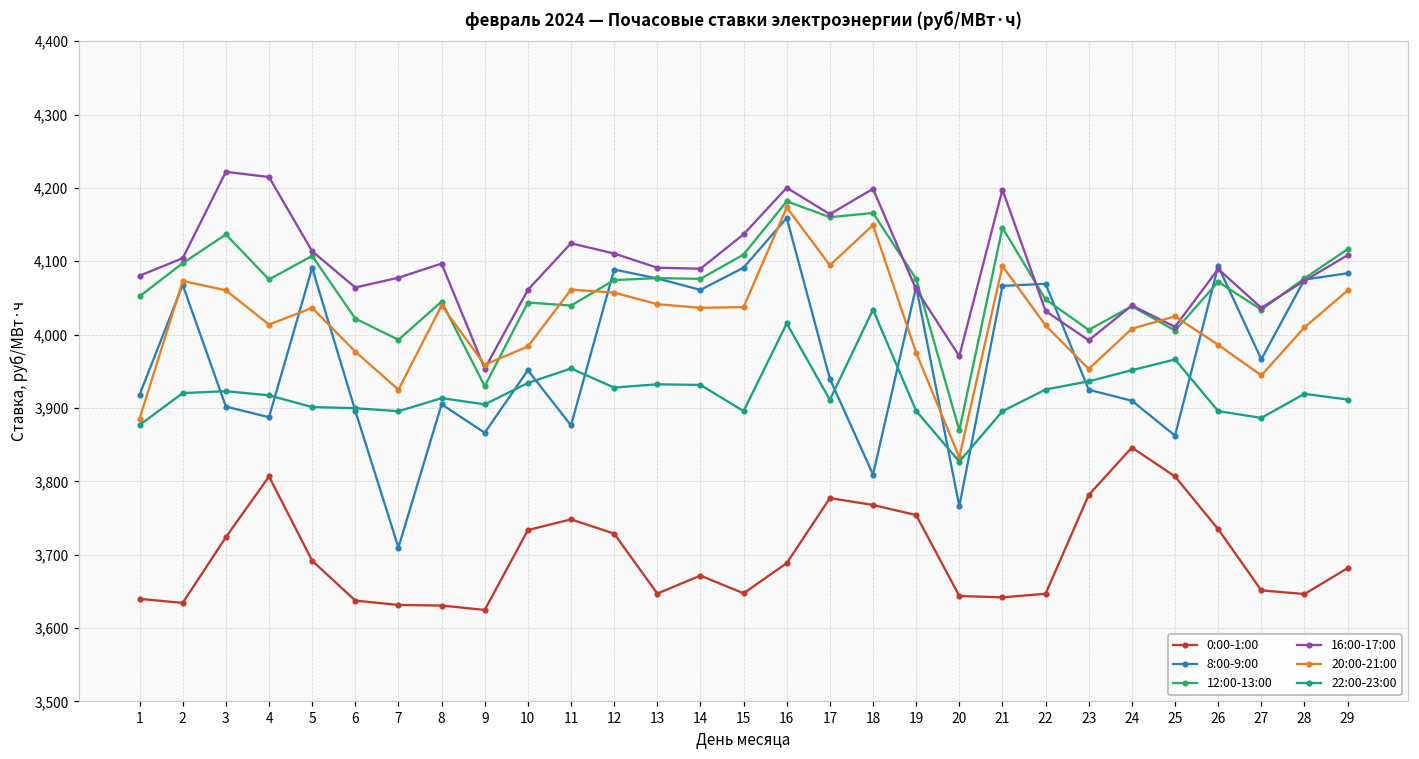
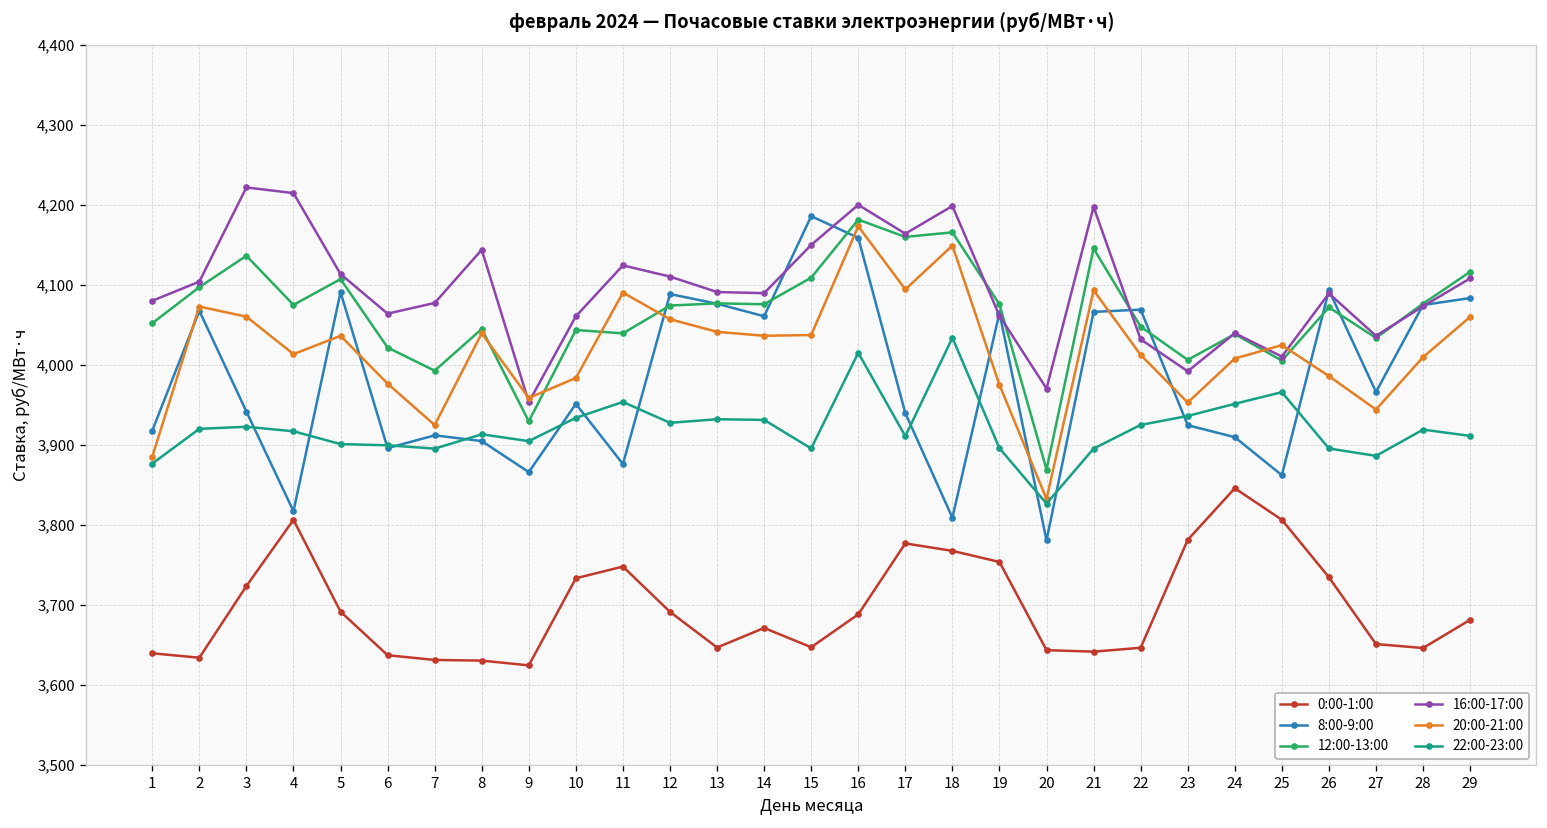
8:00-9:00, 3: 3,900 -> 3,940
8:00-9:00, 4: 3,890 -> 3,820
8:00-9:00, 7: 3,710 -> 3,910
16:00-17:00, 8: 4,100 -> 4,140
20:00-21:00, 11: 4,060 -> 4,090
0:00-1:00, 12: 3,730 -> 3,690
8:00-9:00, 15: 4,090 -> 4,190
16:00-17:00, 15: 4,140 -> 4,150
8:00-9:00, 20: 3,770 -> 3,780
